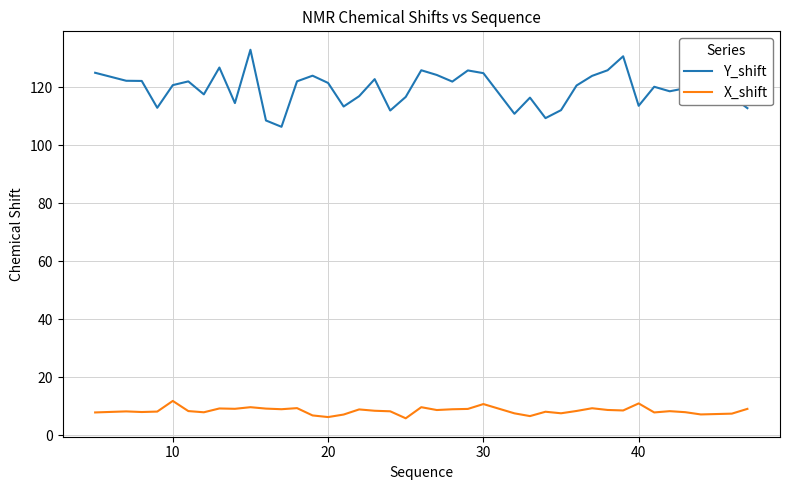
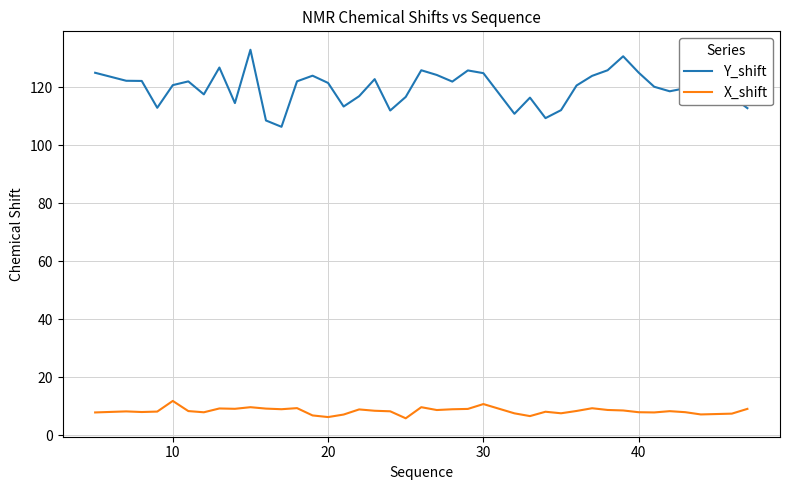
Y_shift, 40: 114 -> 125
X_shift, 40: 11 -> 8
